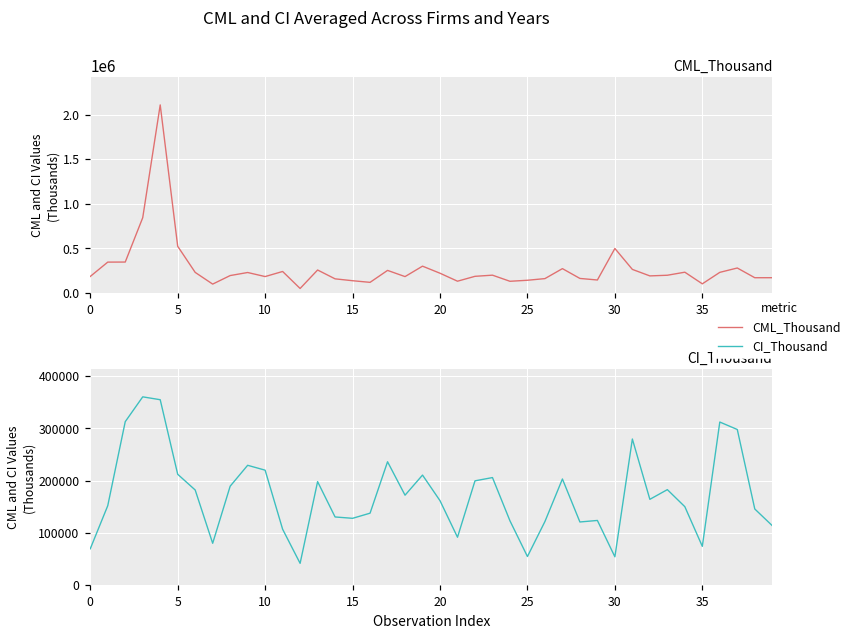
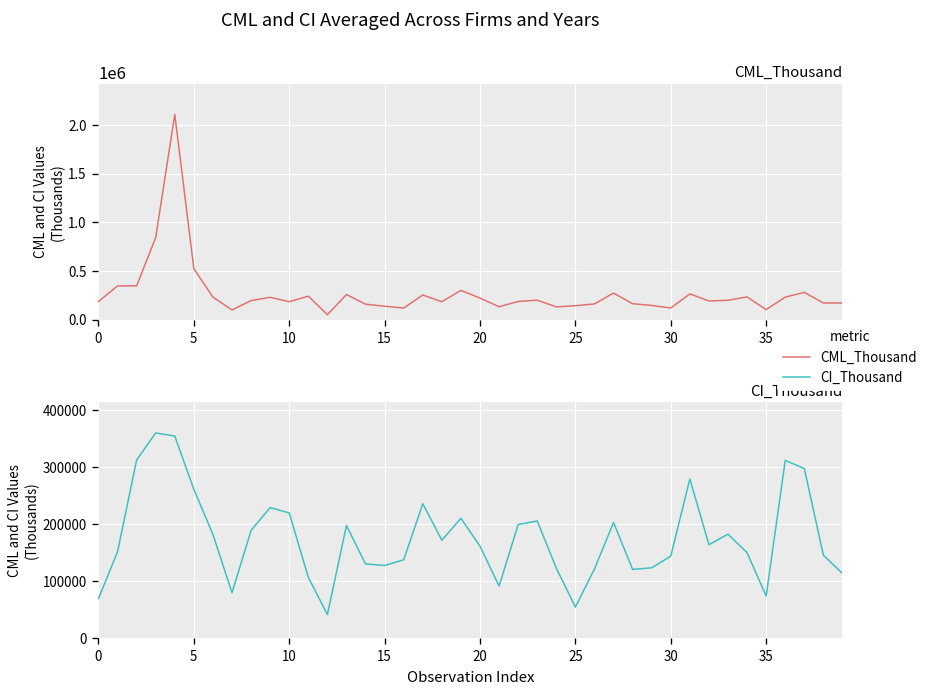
CML_Thousand, 30: 500000 -> 100000
CI_Thousand, 5: 210000 -> 260000
CI_Thousand, 30: 50000 -> 140000
